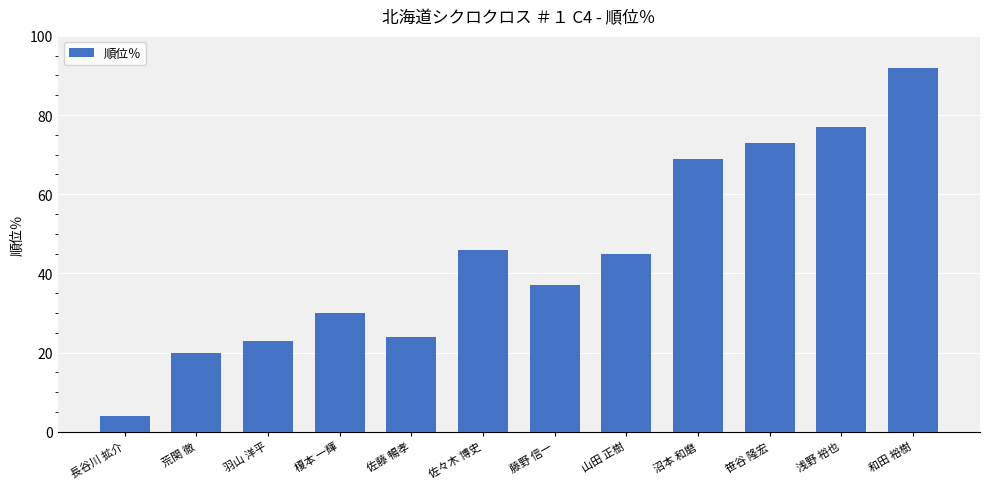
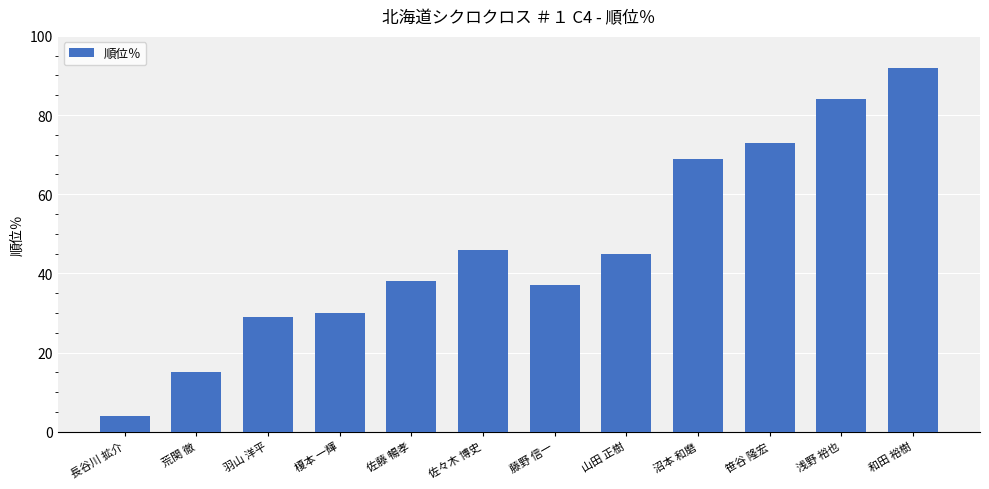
荒関 徹: 20 -> 15
羽山 洋平: 23 -> 29
佐藤 暢孝: 24 -> 38
浅野 裕也: 77 -> 84
